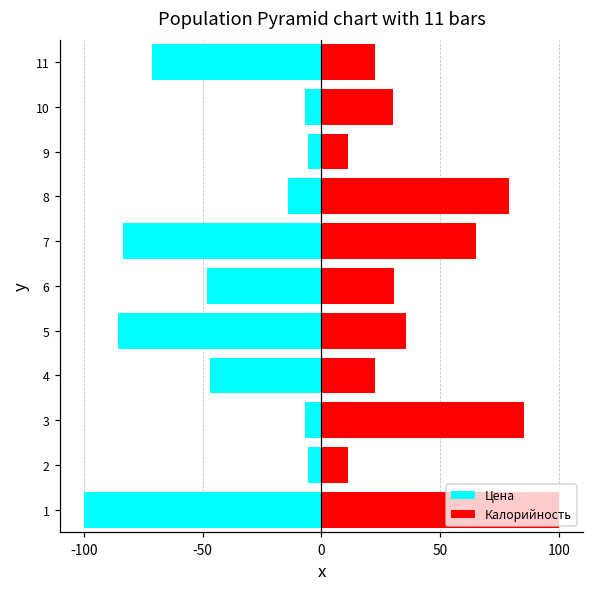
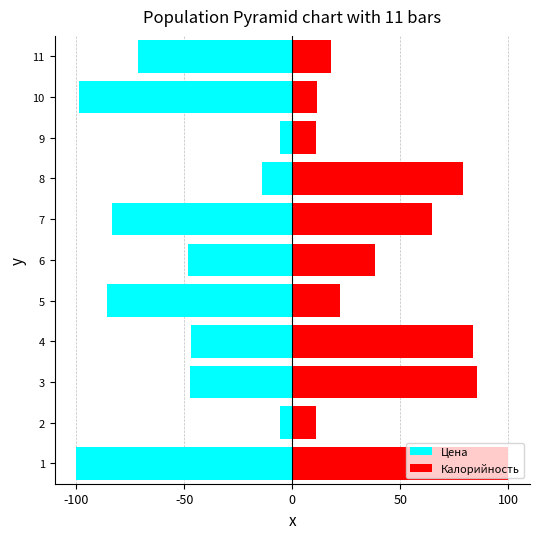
Калорийность, 11: 22 -> 18
Цена, 10: -7 -> -99
Калорийность, 10: 30 -> 11
Калорийность, 6: 30 -> 39
Калорийность, 5: 35 -> 22
Калорийность, 4: 23 -> 83
Цена, 3: -7 -> -47
